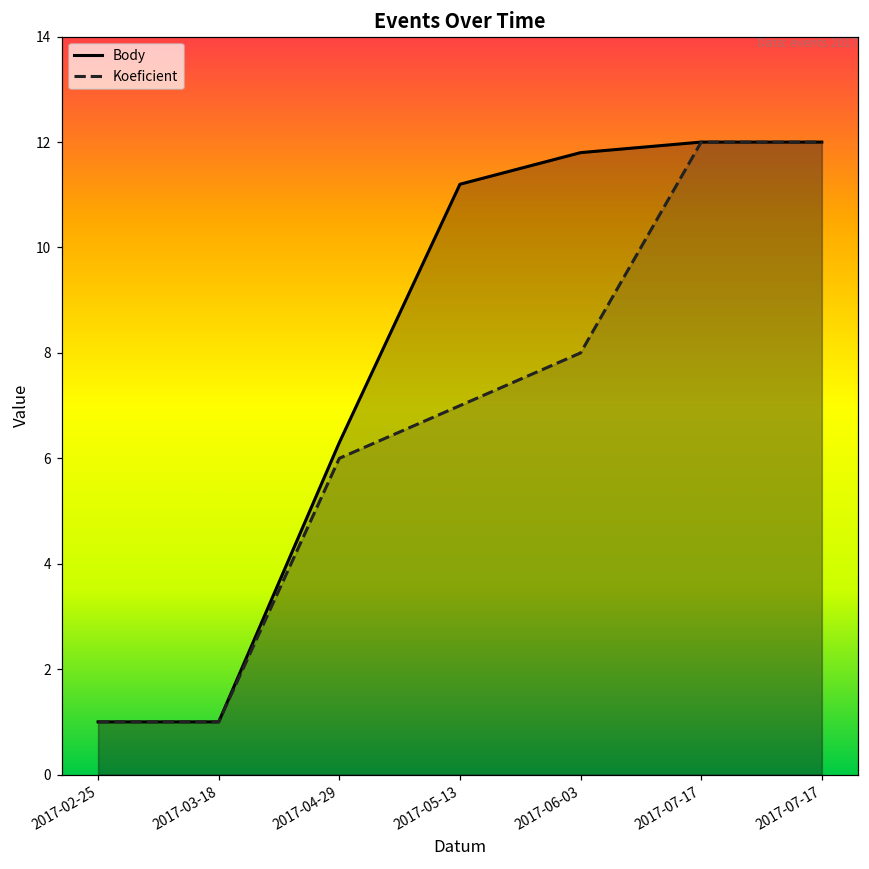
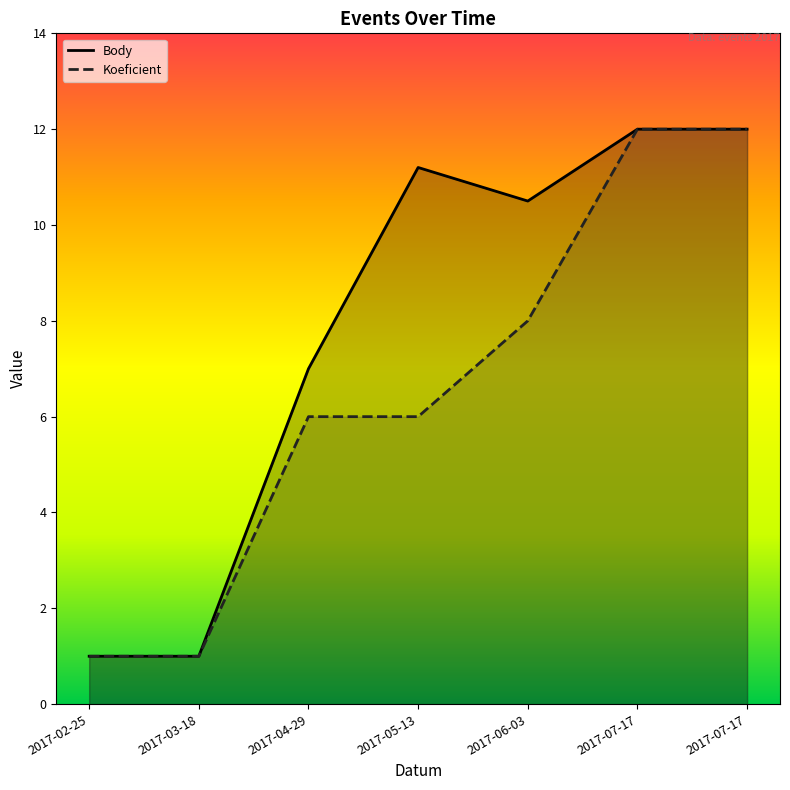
Body, 2017-04-29: 6.3 -> 7.0
Koeficient, 2017-05-13: 7 -> 6
Body, 2017-06-03: 11.8 -> 10.5
